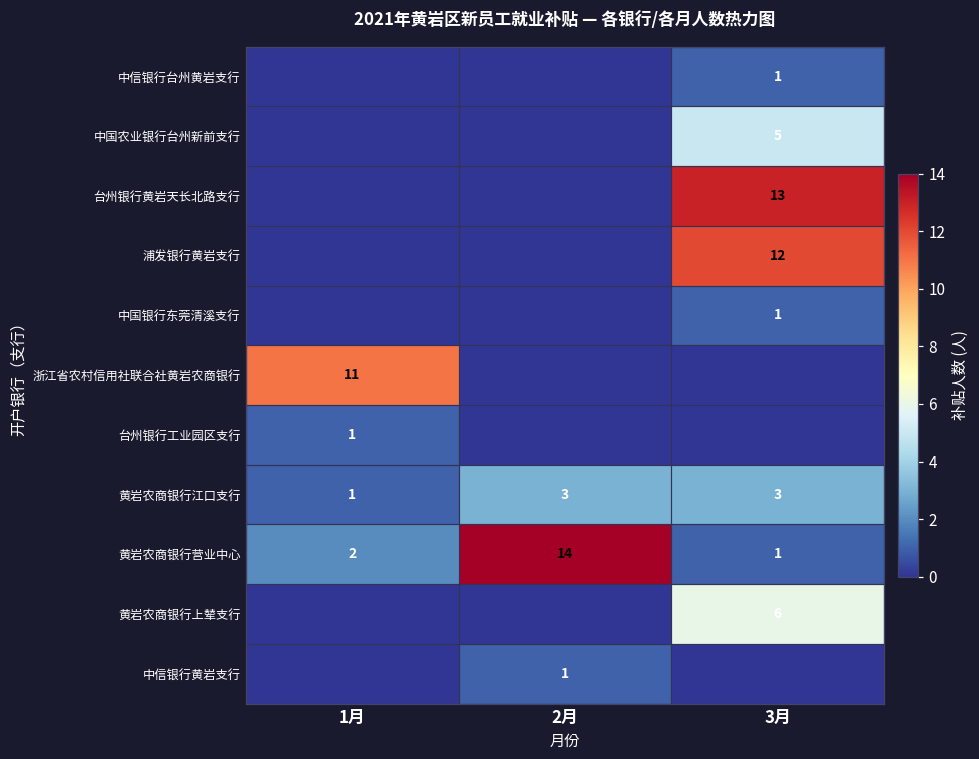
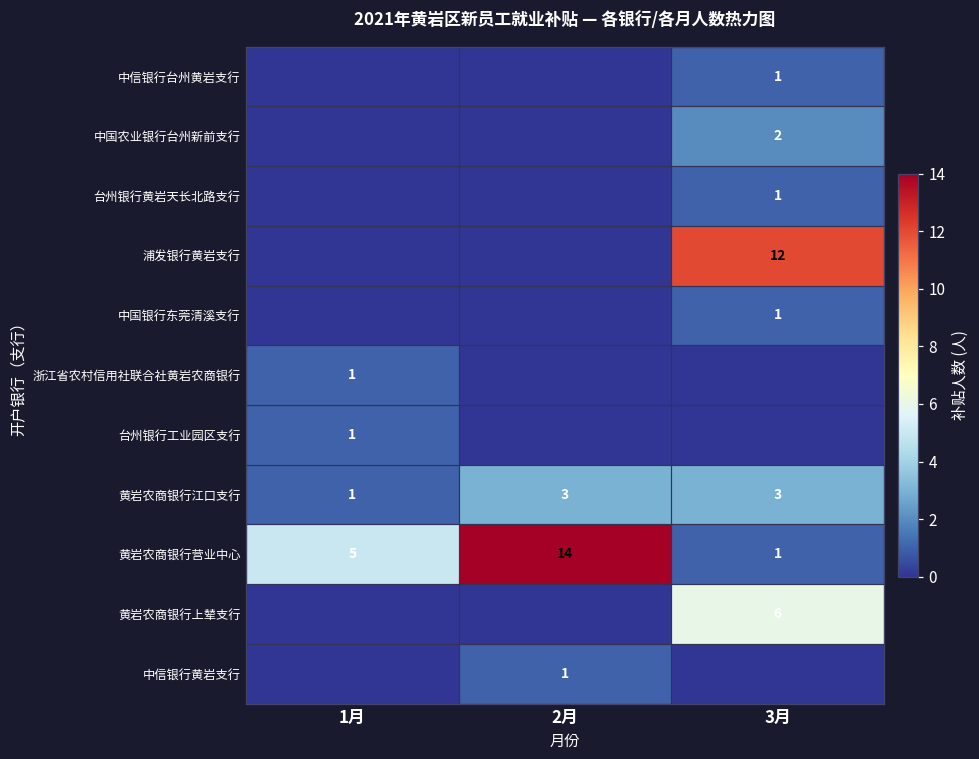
中国农业银行台州新前支行, 3月: 5 -> 2
台州银行黄岩天长北路支行, 3月: 13 -> 1
浙江省农村信用社联合社黄岩农商银行, 1月: 11 -> 1
黄岩农商银行营业中心, 1月: 2 -> 5
